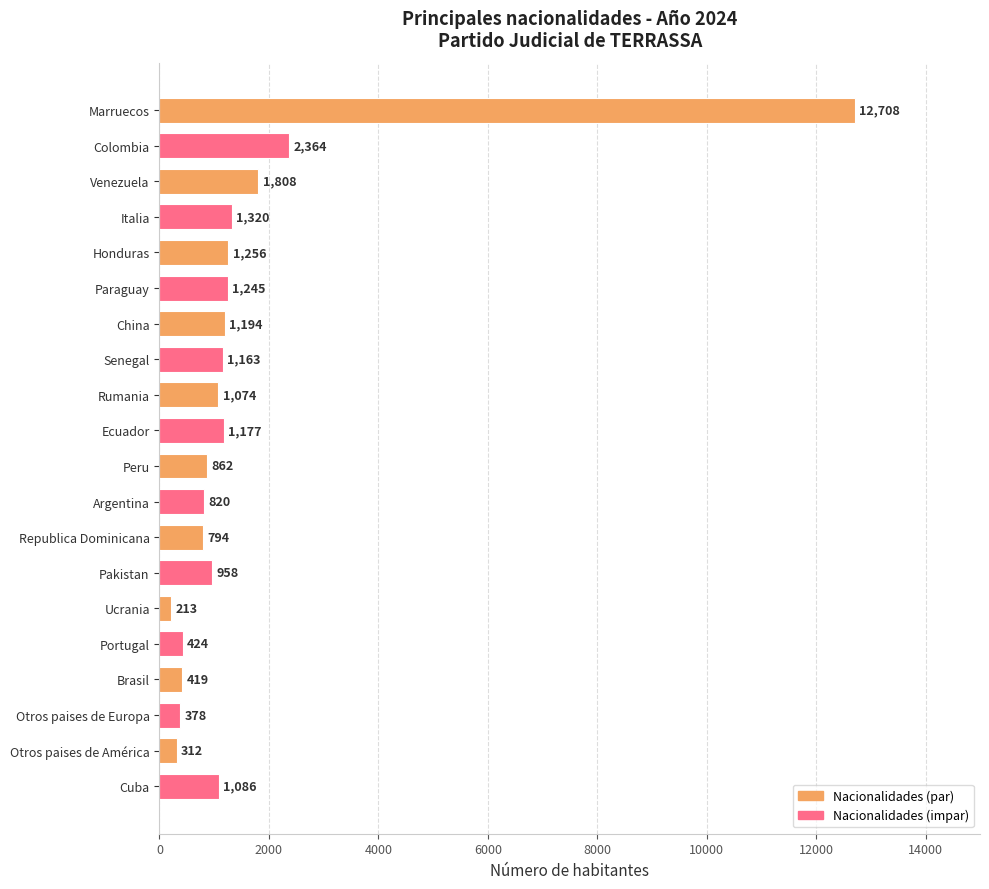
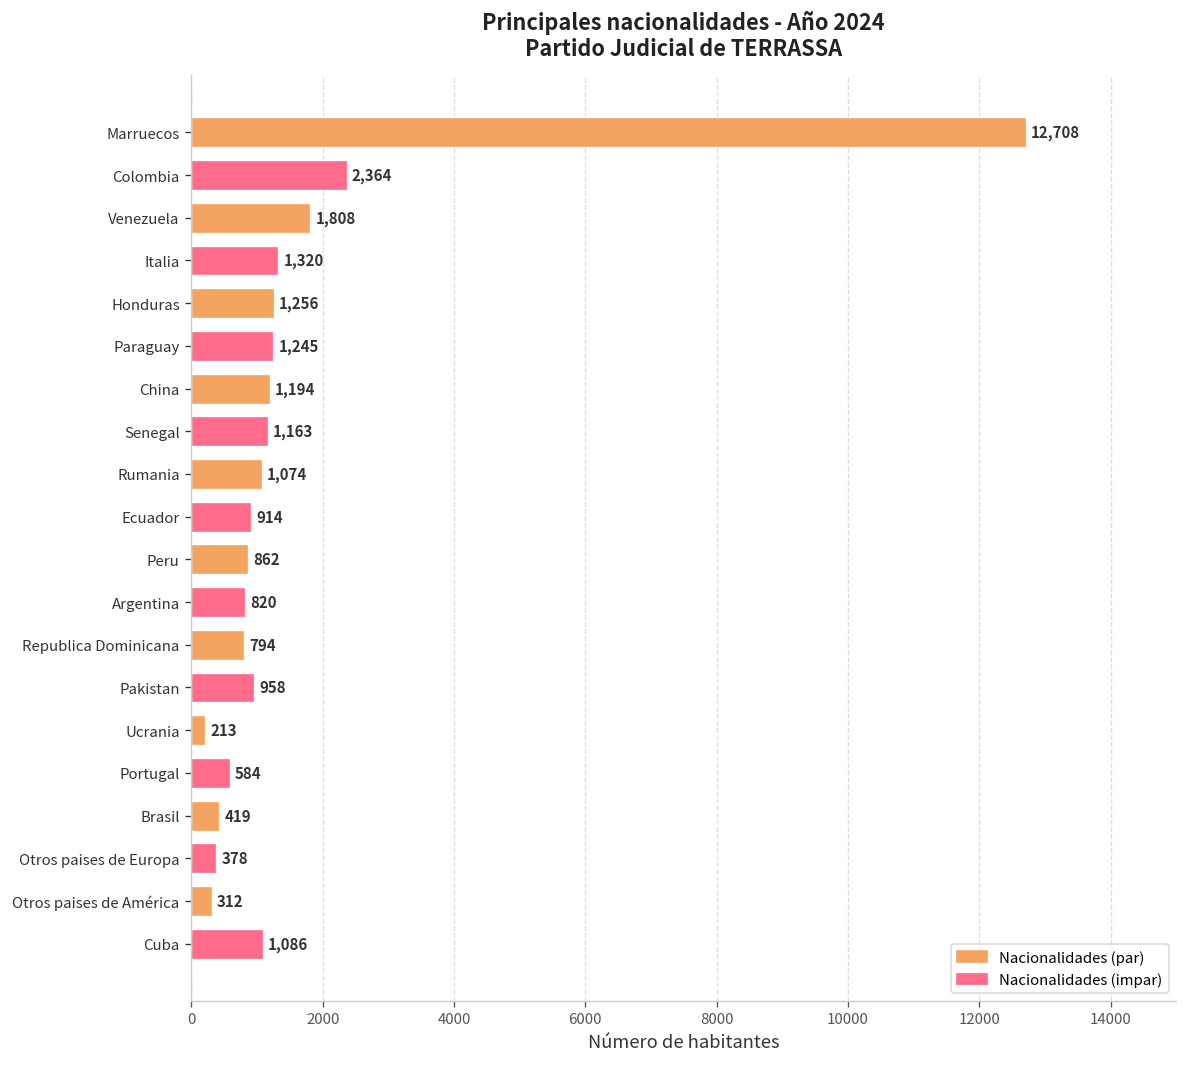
Ecuador: 1,177 -> 914
Portugal: 424 -> 584
